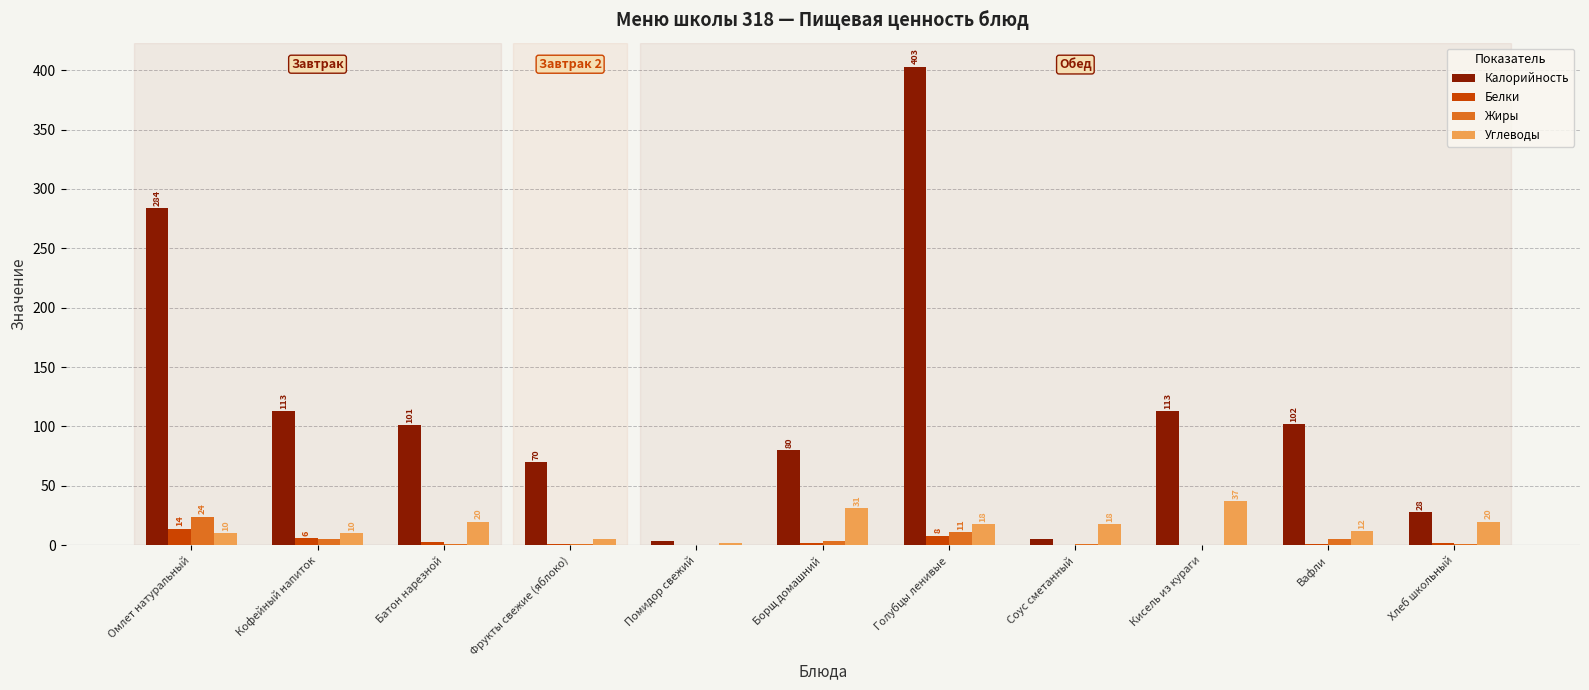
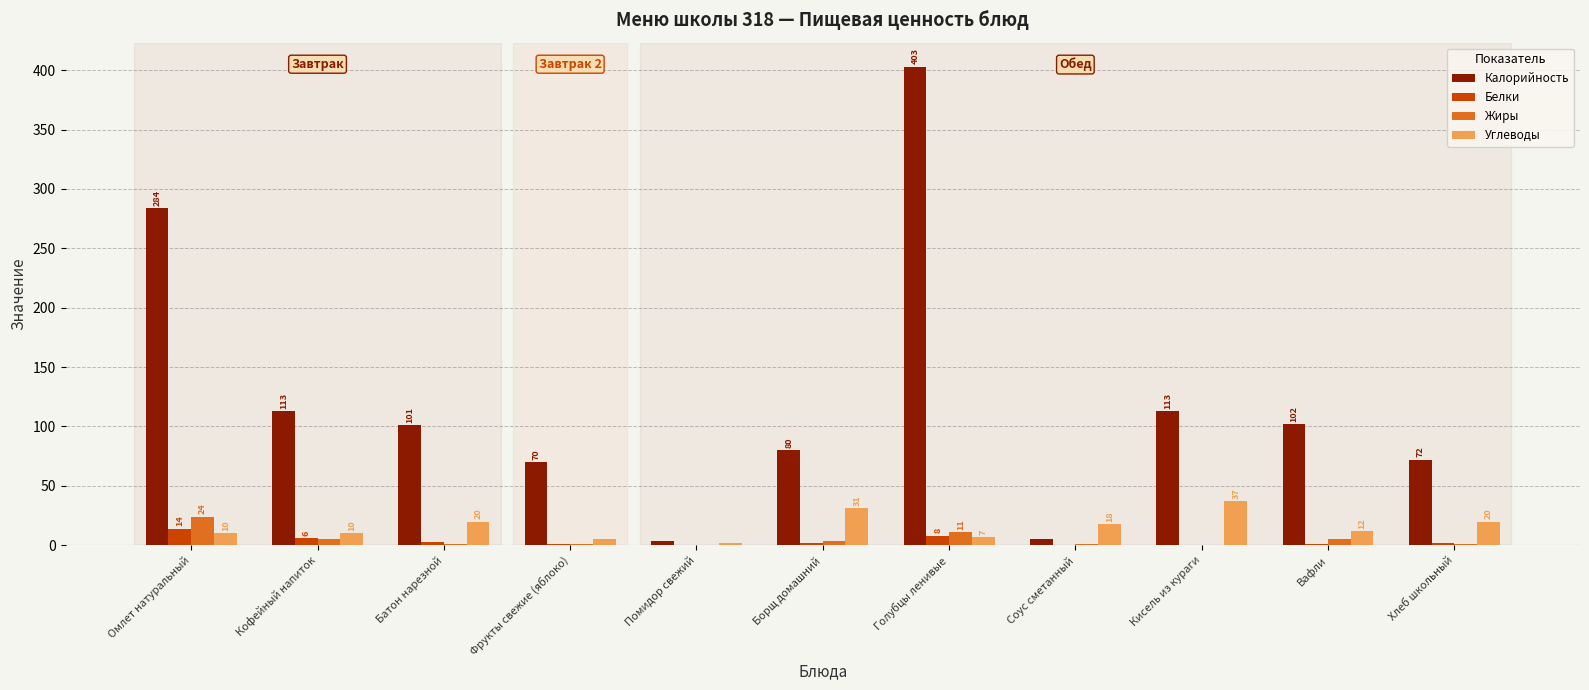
Углеводы, Голубцы ленивые: 18 -> 7
Калорийность, Хлеб школьный: 28 -> 72
